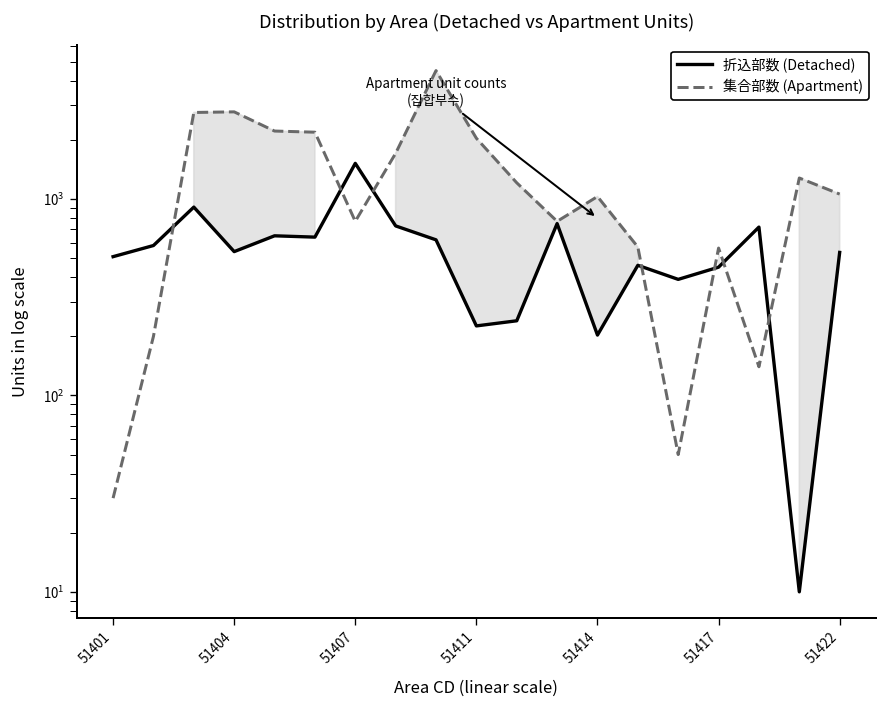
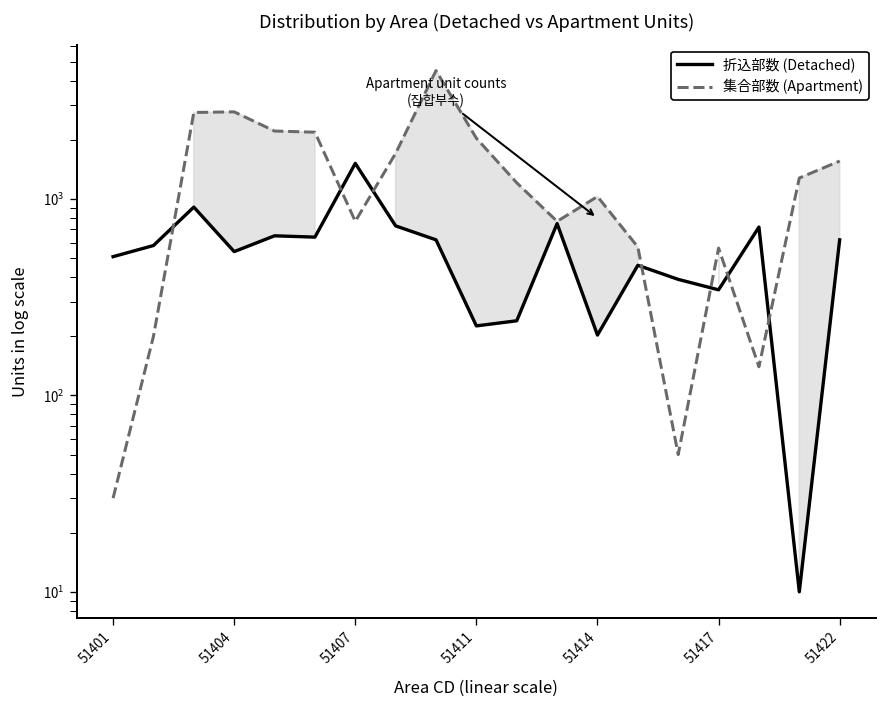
折込部数 (Detached), 51417: 450 -> 350
折込部数 (Detached), 51422: 540 -> 620
集合部数 (Apartment), 51422: 1100 -> 1600
